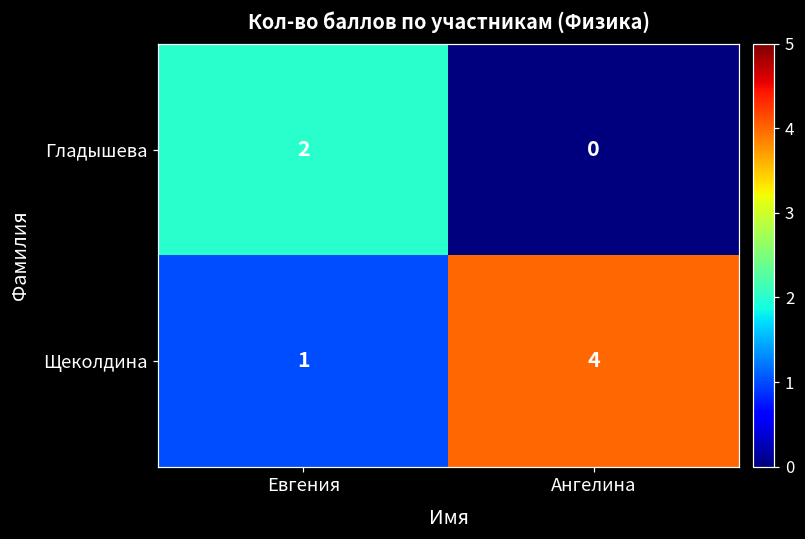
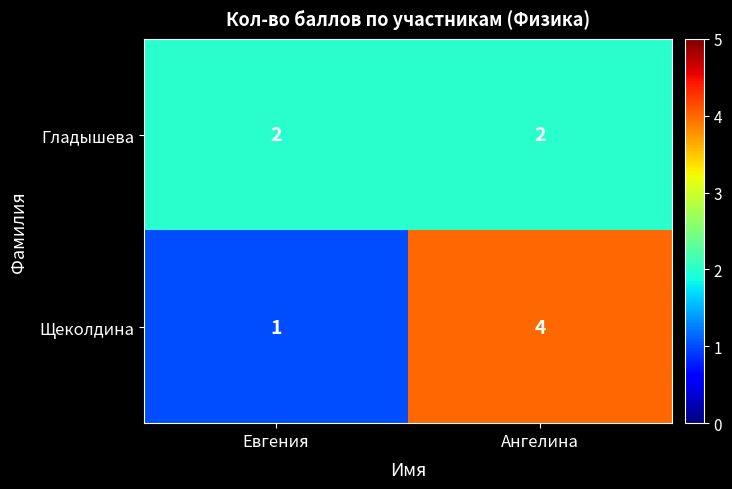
Гладышева, Ангелина: 0 -> 2
